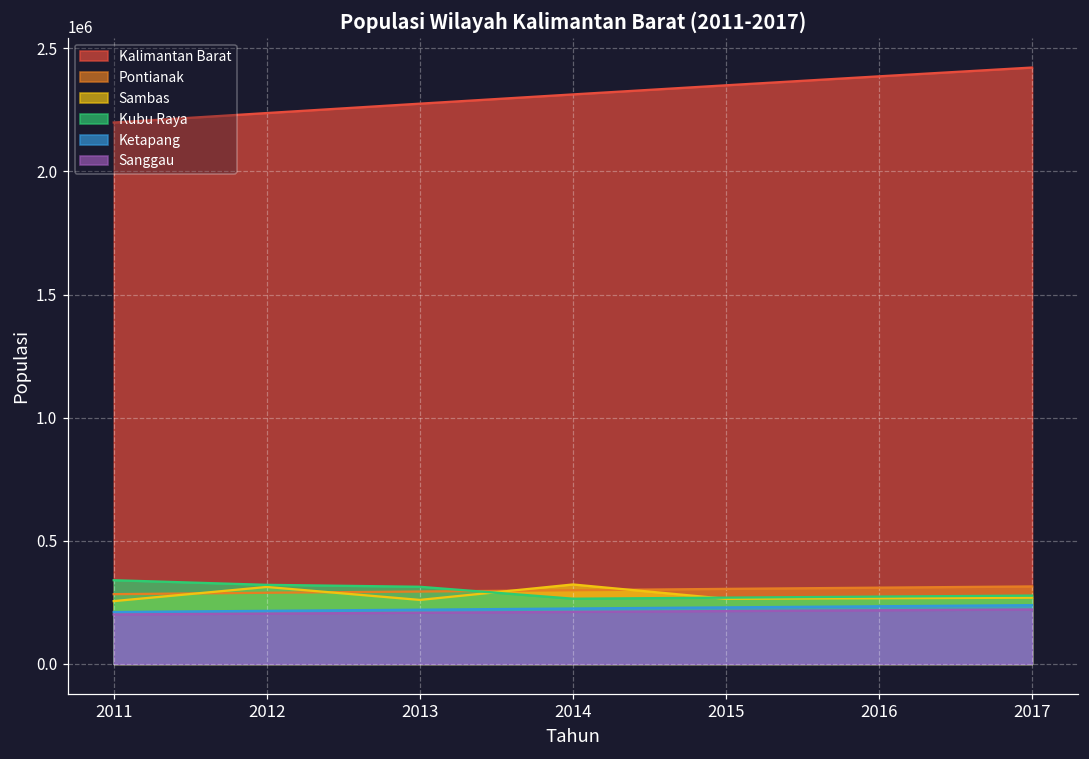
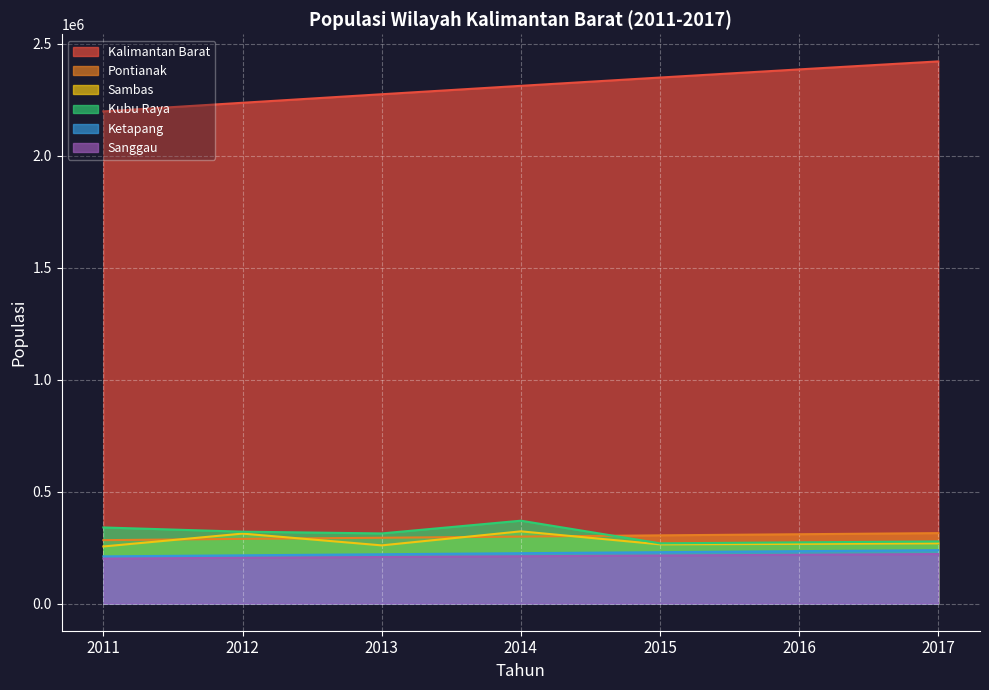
Kubu Raya, 2014: 270000 -> 370000
